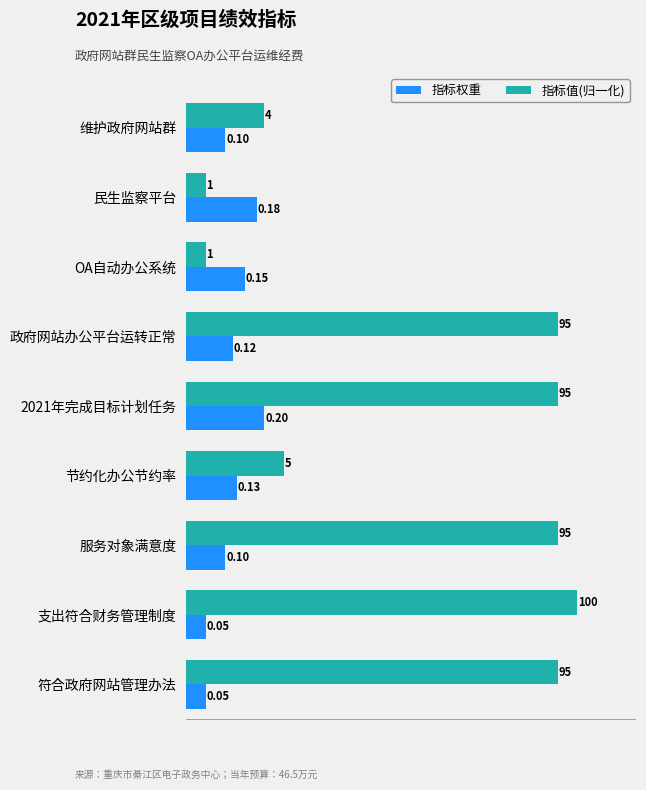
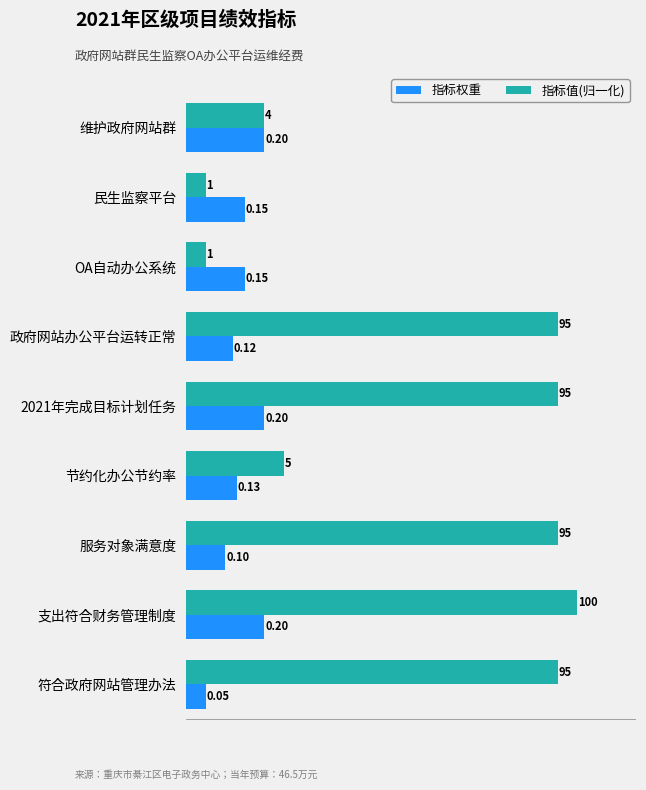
指标权重, 维护政府网站群: 0.10 -> 0.20
指标权重, 民生监察平台: 0.18 -> 0.15
指标权重, 支出符合财务管理制度: 0.05 -> 0.20
